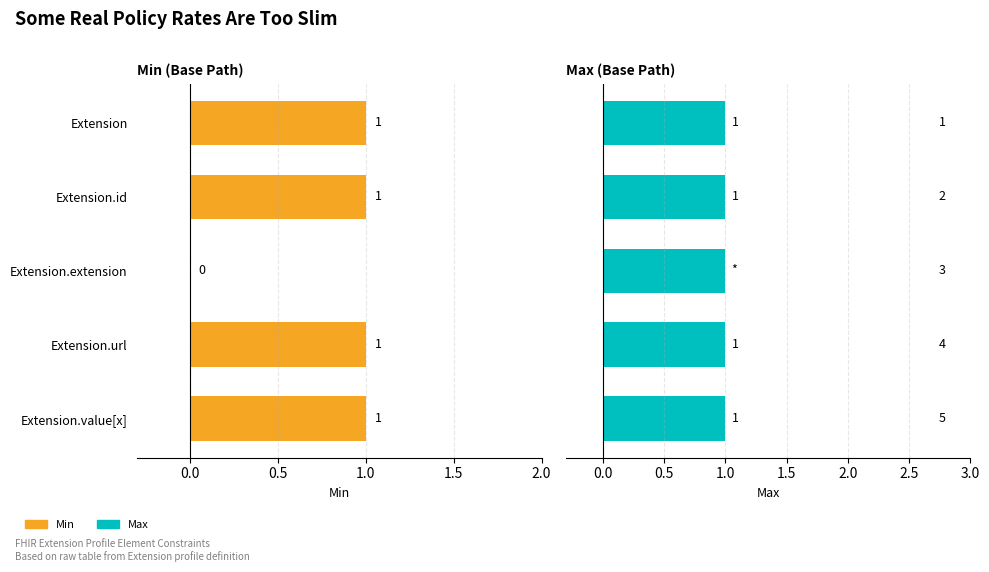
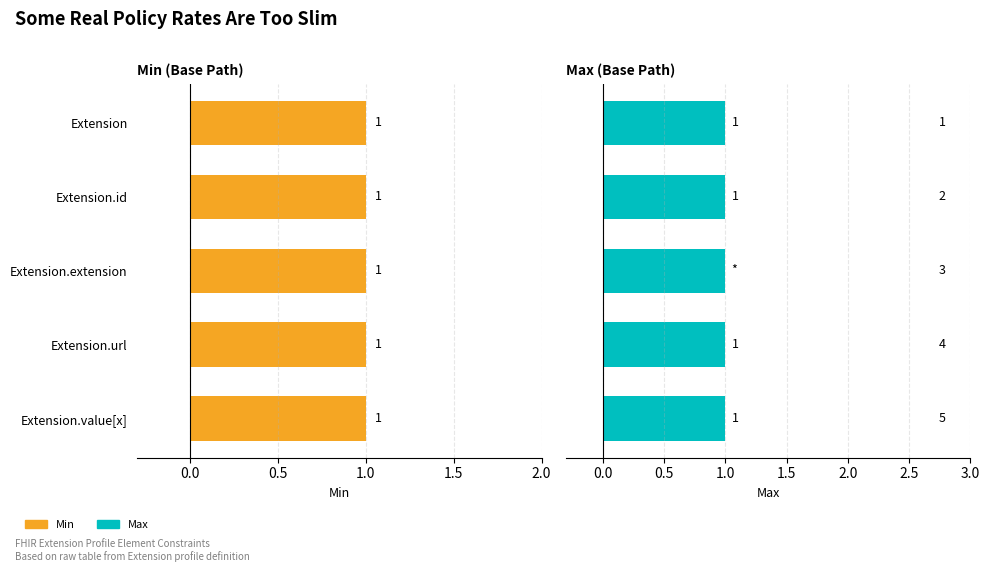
Min (Base Path), Extension.extension: 0 -> 1
